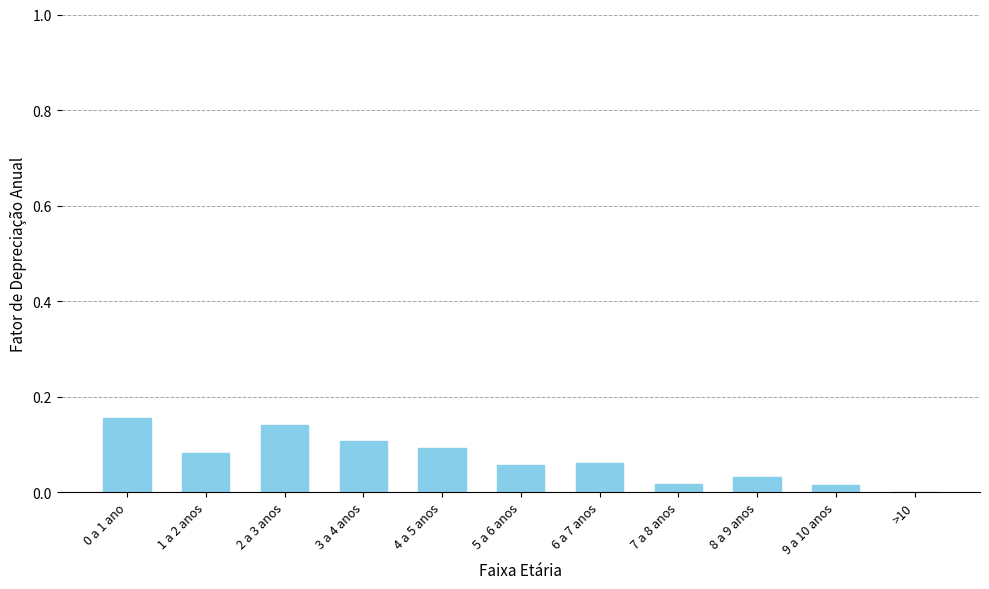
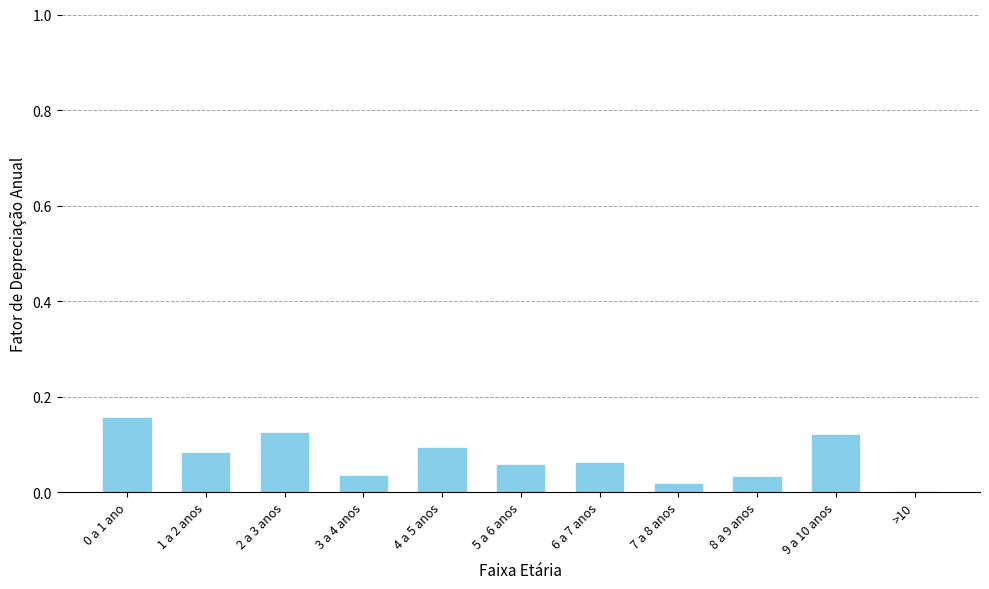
2 a 3 anos: 0.14 -> 0.12
3 a 4 anos: 0.11 -> 0.03
9 a 10 anos: 0.02 -> 0.12
